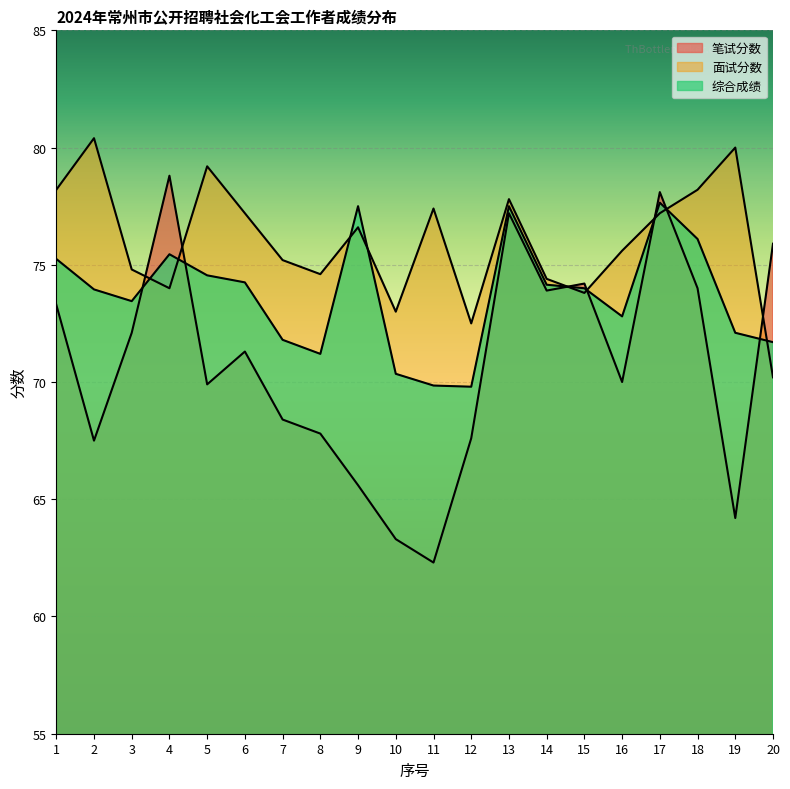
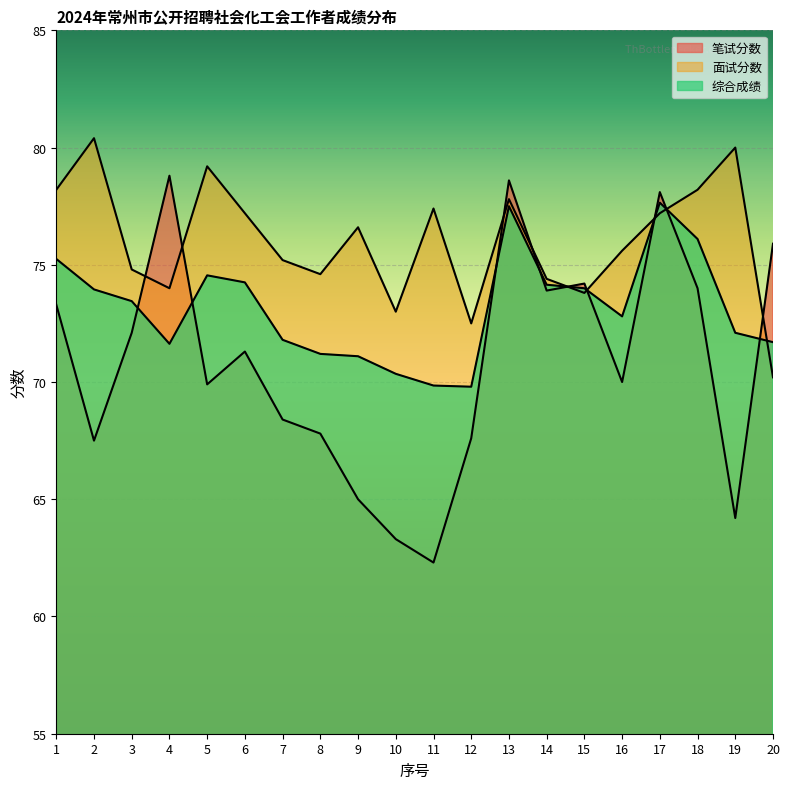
综合成绩, 4: 75.5 -> 71.6
笔试分数, 9: 65.6 -> 65.0
综合成绩, 9: 77.5 -> 71.1
笔试分数, 13: 77.2 -> 78.6
